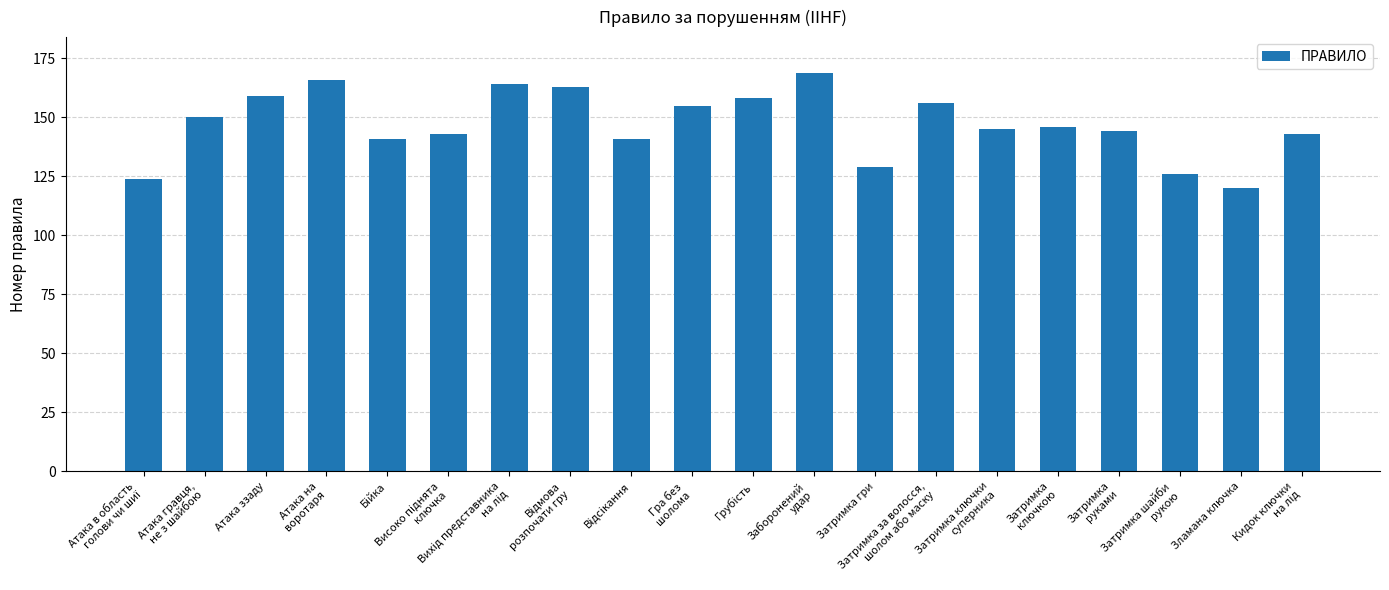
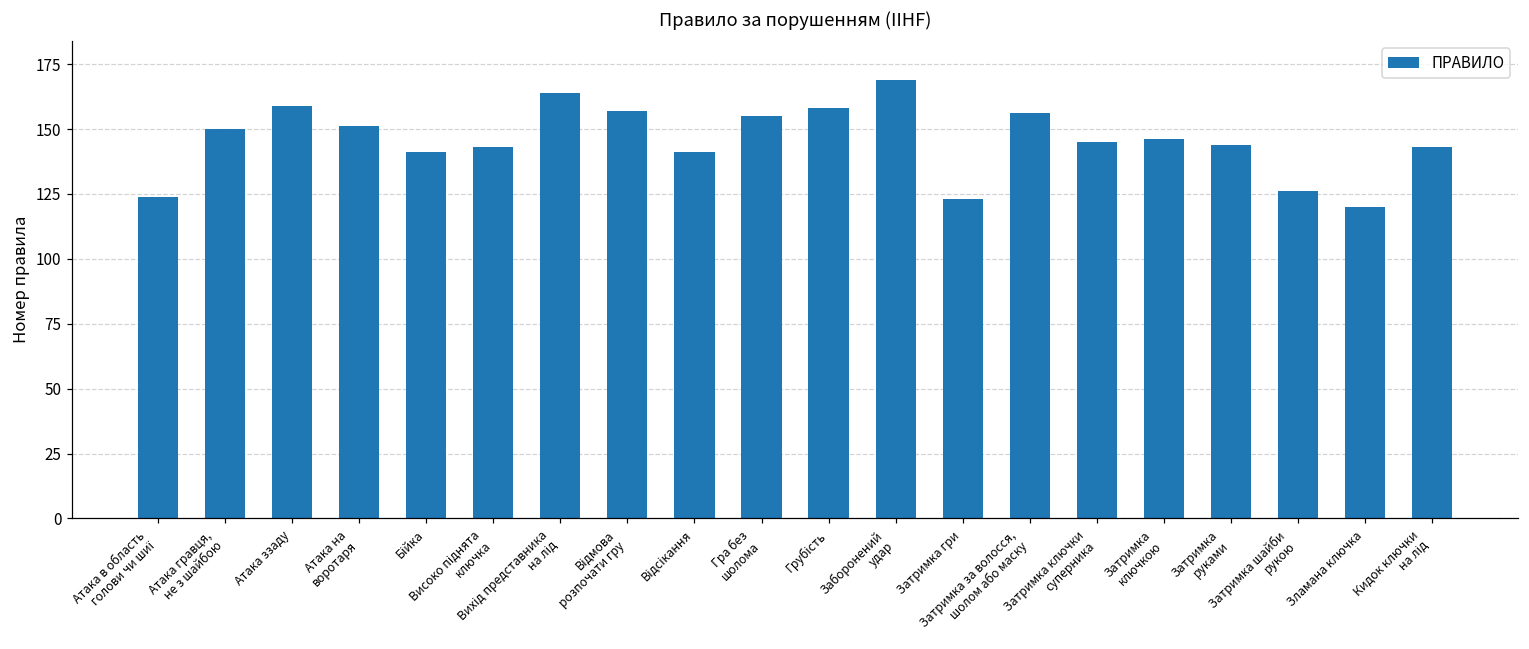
Атака на воротаря: 166 -> 151
Відмова розпочати гру: 163 -> 157
Затримка гри: 129 -> 123
